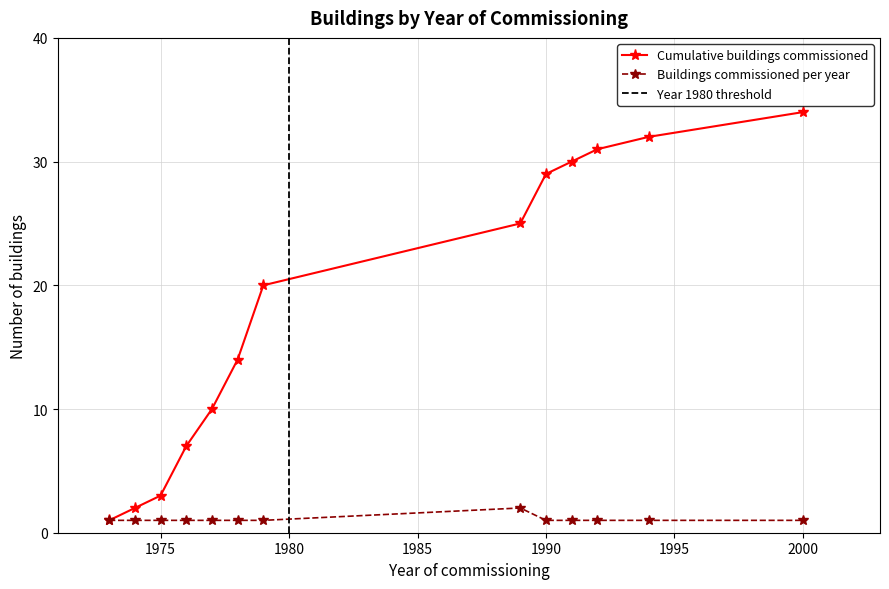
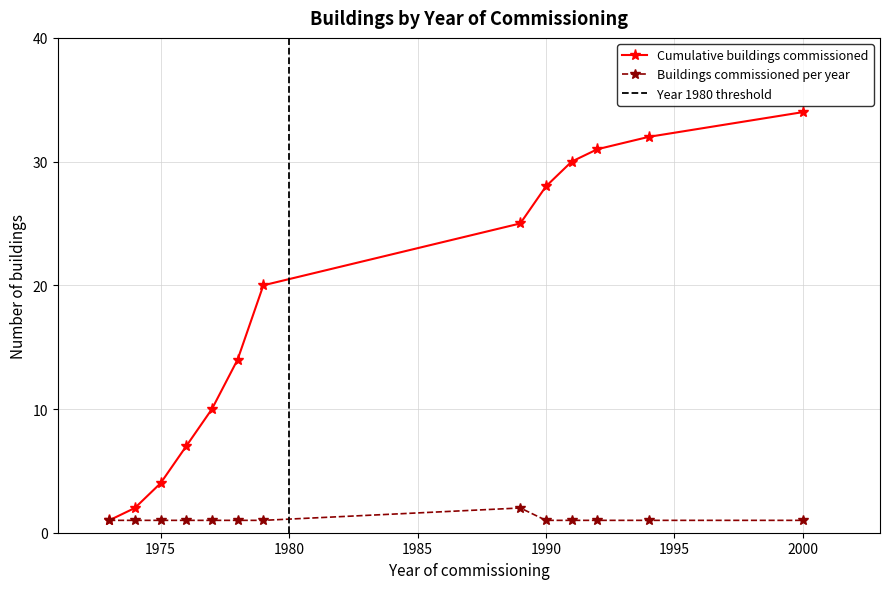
Cumulative buildings commissioned, 1975: 3 -> 4
Cumulative buildings commissioned, 1990: 29 -> 28
